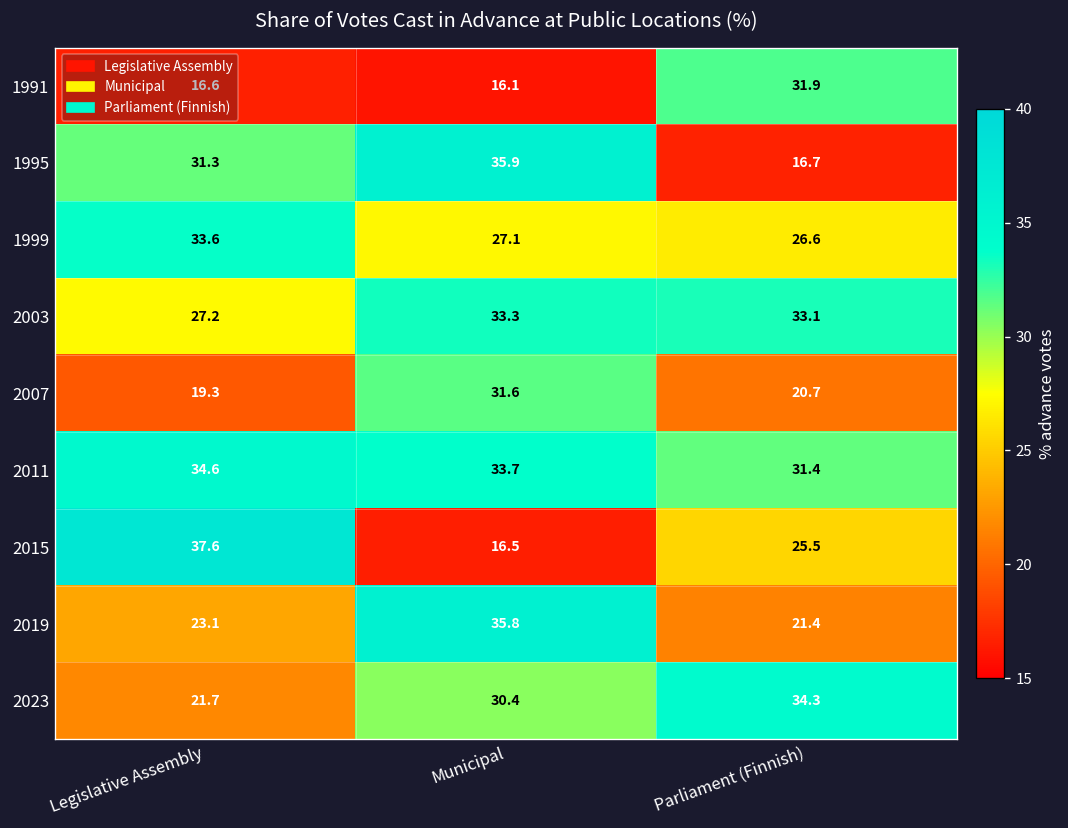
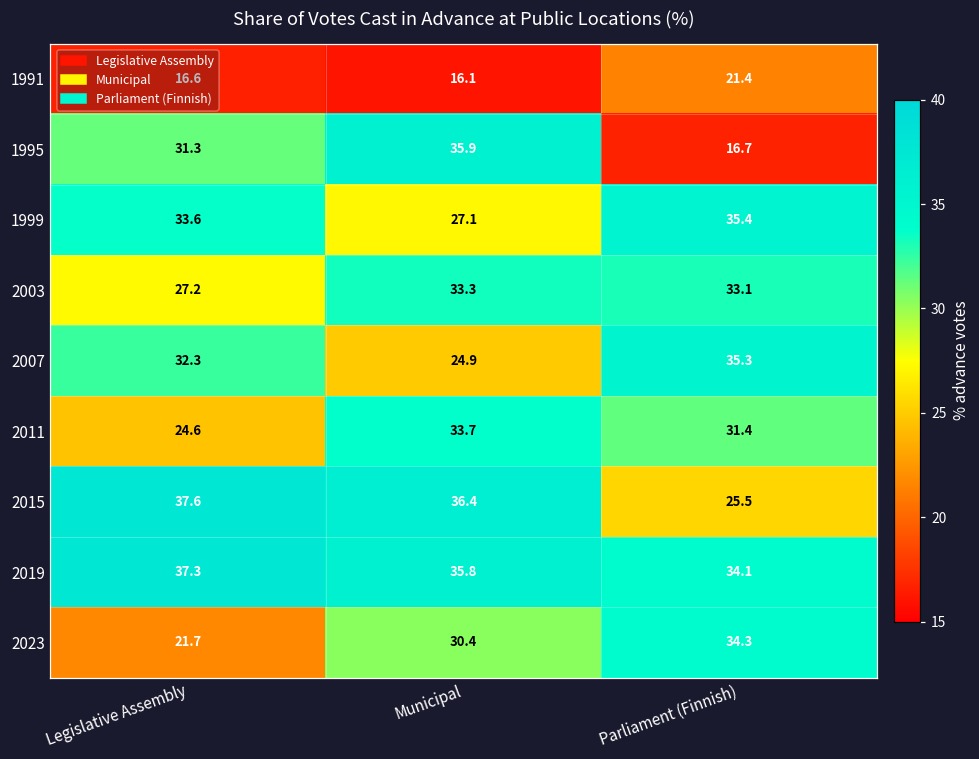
1991, Parliament (Finnish): 31.9 -> 21.4
1999, Parliament (Finnish): 26.6 -> 35.4
2007, Legislative Assembly: 19.3 -> 32.3
2007, Municipal: 31.6 -> 24.9
2007, Parliament (Finnish): 20.7 -> 35.3
2011, Legislative Assembly: 34.6 -> 24.6
2015, Municipal: 16.5 -> 36.4
2019, Legislative Assembly: 23.1 -> 37.3
2019, Parliament (Finnish): 21.4 -> 34.1
